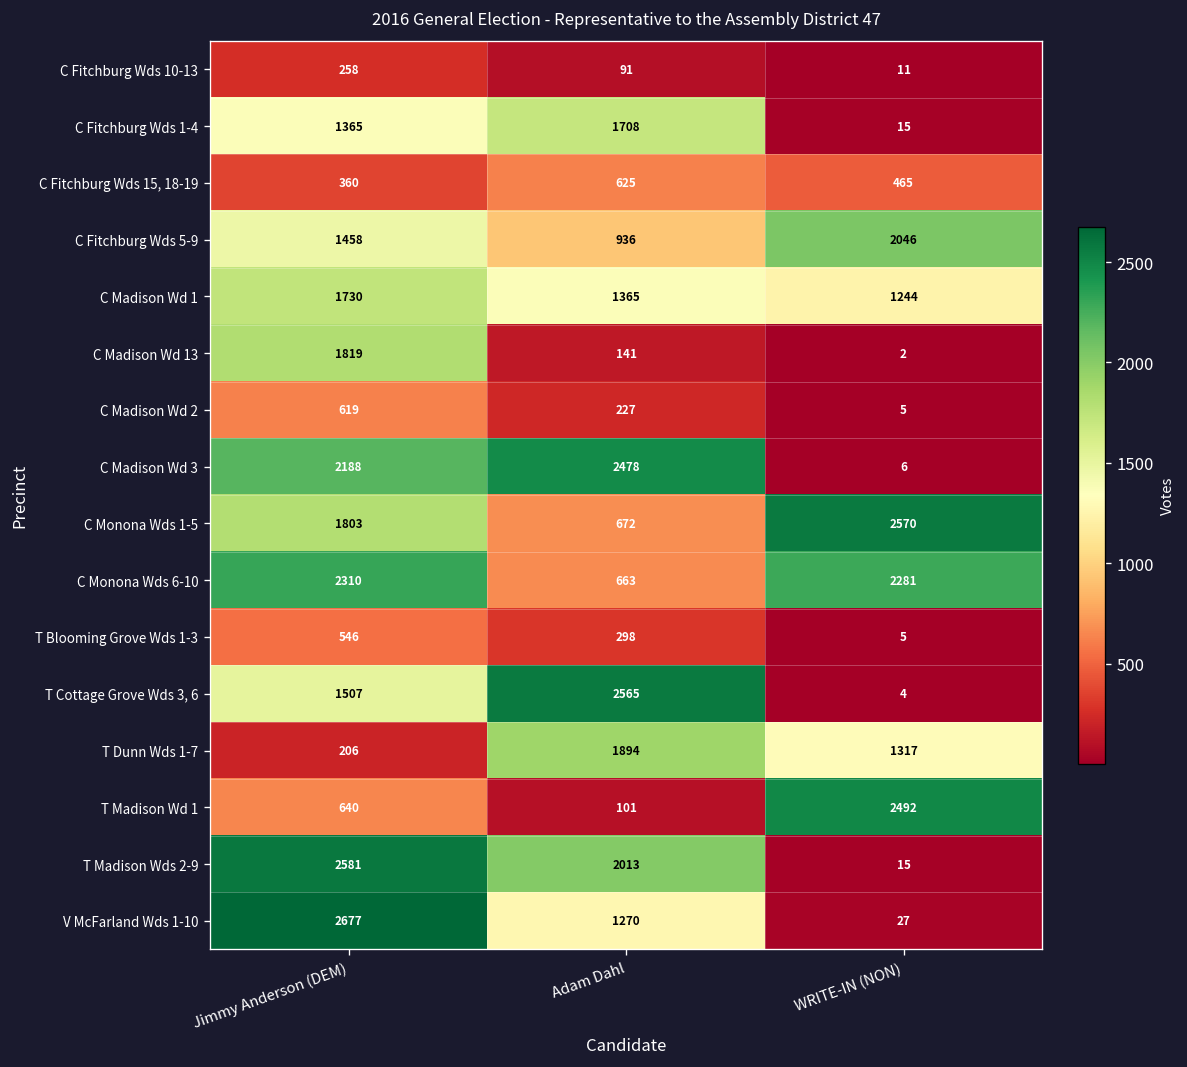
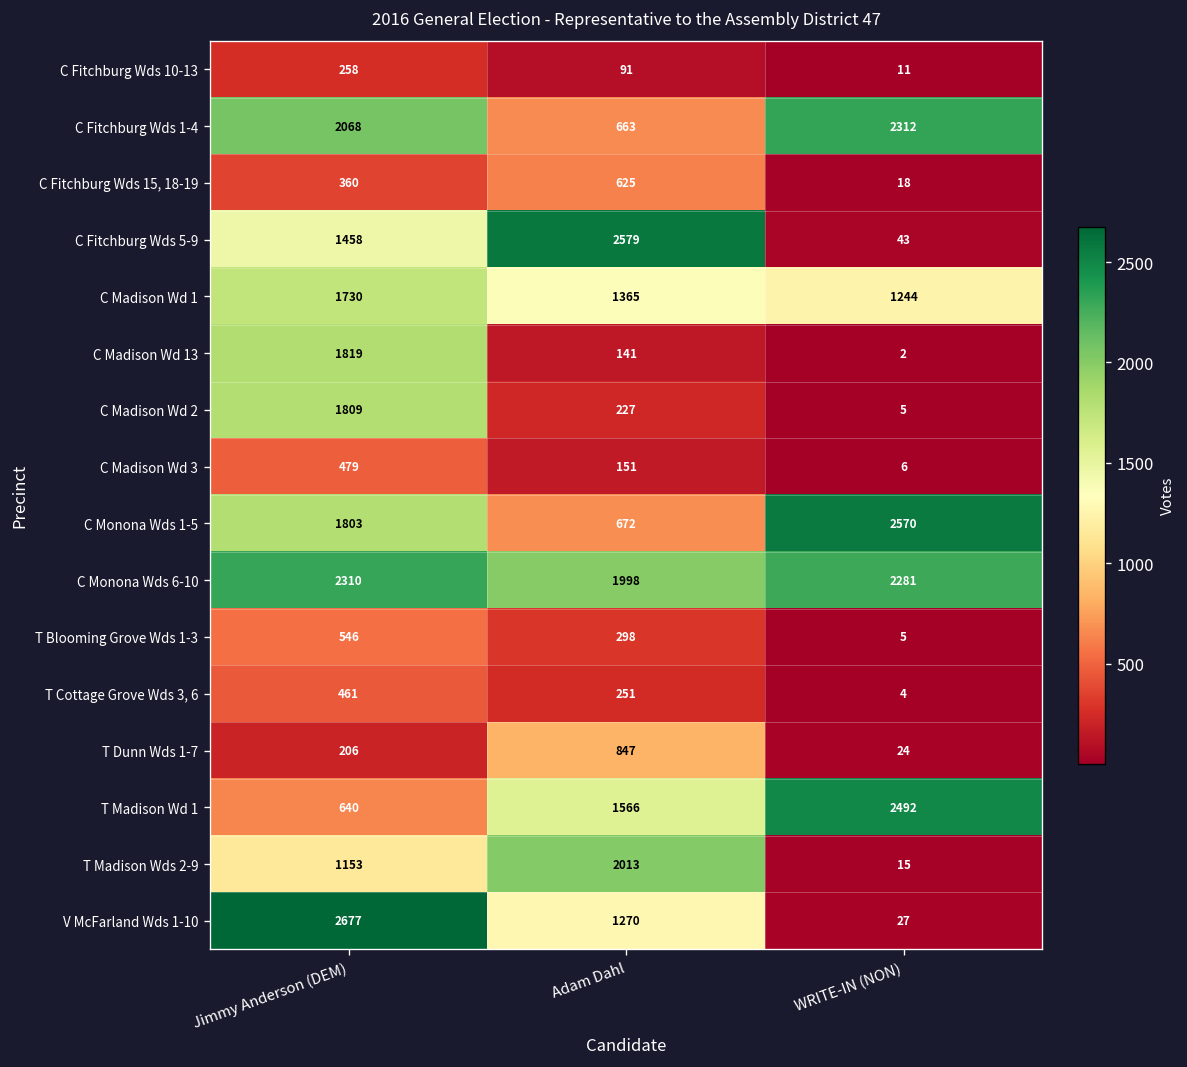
C Fitchburg Wds 1-4, Jimmy Anderson (DEM): 1365 -> 2068
C Fitchburg Wds 1-4, Adam Dahl: 1708 -> 663
C Fitchburg Wds 1-4, WRITE-IN (NON): 15 -> 2312
C Fitchburg Wds 15, 18-19, WRITE-IN (NON): 465 -> 18
C Fitchburg Wds 5-9, Adam Dahl: 936 -> 2579
C Fitchburg Wds 5-9, WRITE-IN (NON): 2046 -> 43
C Madison Wd 2, Jimmy Anderson (DEM): 619 -> 1809
C Madison Wd 3, Jimmy Anderson (DEM): 2188 -> 479
C Madison Wd 3, Adam Dahl: 2478 -> 151
C Monona Wds 6-10, Adam Dahl: 663 -> 1998
T Cottage Grove Wds 3, 6, Jimmy Anderson (DEM): 1507 -> 461
T Cottage Grove Wds 3, 6, Adam Dahl: 2565 -> 251
T Dunn Wds 1-7, Adam Dahl: 1894 -> 847
T Dunn Wds 1-7, WRITE-IN (NON): 1317 -> 24
T Madison Wd 1, Adam Dahl: 101 -> 1566
T Madison Wds 2-9, Jimmy Anderson (DEM): 2581 -> 1153
